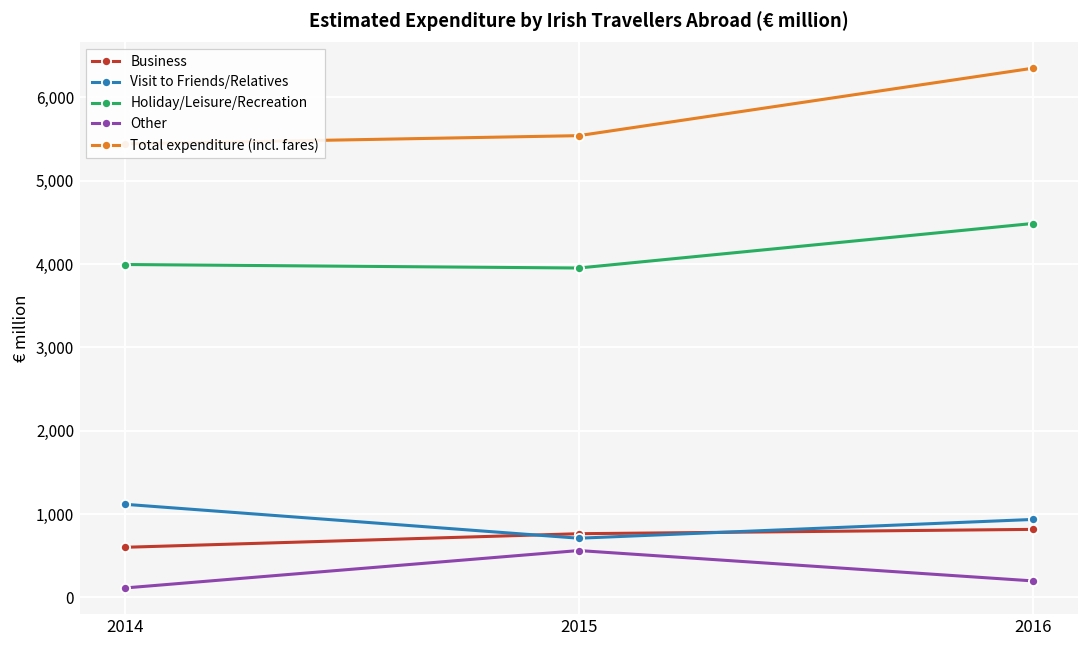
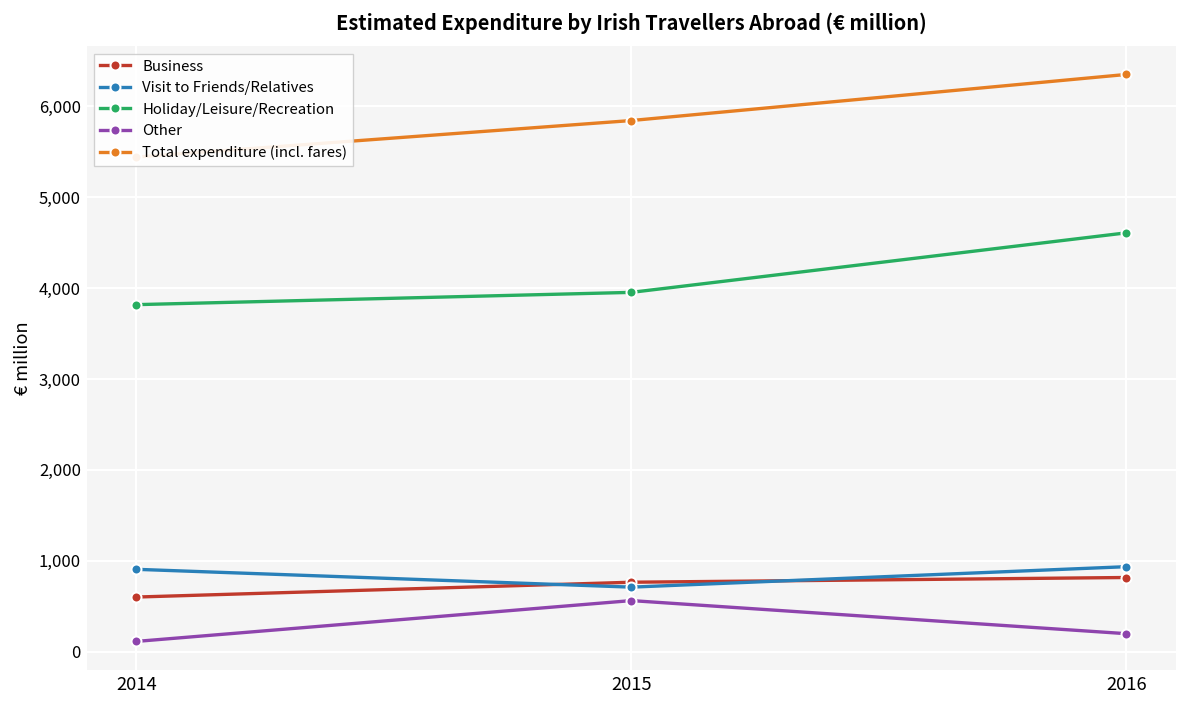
Visit to Friends/Relatives, 2014: 1,100 -> 900
Holiday/Leisure/Recreation, 2014: 4,000 -> 3,800
Total expenditure (incl. fares), 2015: 5,500 -> 5,800
Holiday/Leisure/Recreation, 2016: 4,500 -> 4,600
